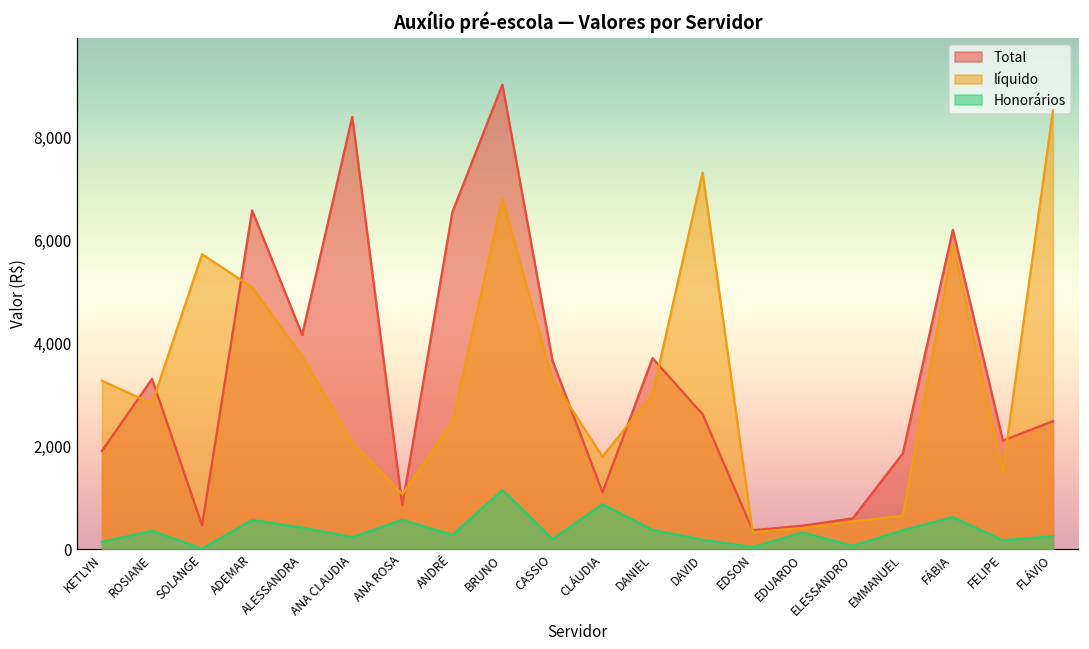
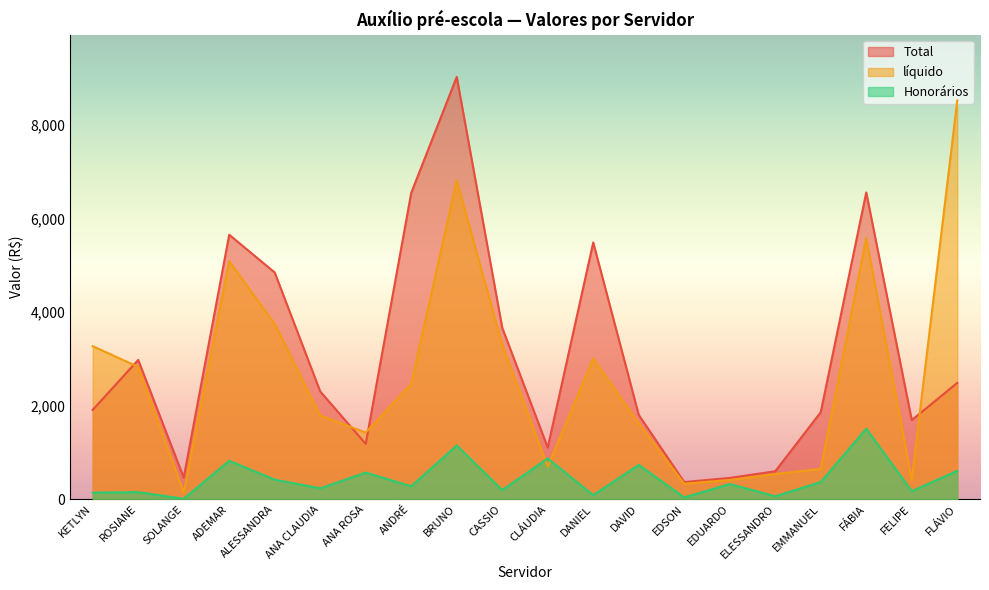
Total, ROSIANE: 3,300 -> 3,000
Honorários, ROSIANE: 400 -> 100
líquido, SOLANGE: 5,700 -> 100
Total, ADEMAR: 6,600 -> 5,600
Honorários, ADEMAR: 600 -> 800
Total, ALESSANDRA: 4,200 -> 4,800
Total, ANA CLAUDIA: 8,400 -> 2,300
líquido, ANA CLAUDIA: 2,100 -> 1,800
Total, ANA ROSA: 900 -> 1,200
líquido, ANA ROSA: 1,100 -> 1,400
líquido, CLÁUDIA: 1,800 -> 700
Total, DANIEL: 3,700 -> 5,500
Honorários, DANIEL: 400 -> 100
Total, DAVID: 2,600 -> 1,800
líquido, DAVID: 7,300 -> 1,600
Honorários, DAVID: 200 -> 700
Total, FÁBIA: 6,200 -> 6,600
líquido, FÁBIA: 5,900 -> 5,600
Honorários, FÁBIA: 600 -> 1,500
Total, FELIPE: 2,100 -> 1,700
líquido, FELIPE: 1,500 -> 400
Honorários, FLÁVIO: 200 -> 600
